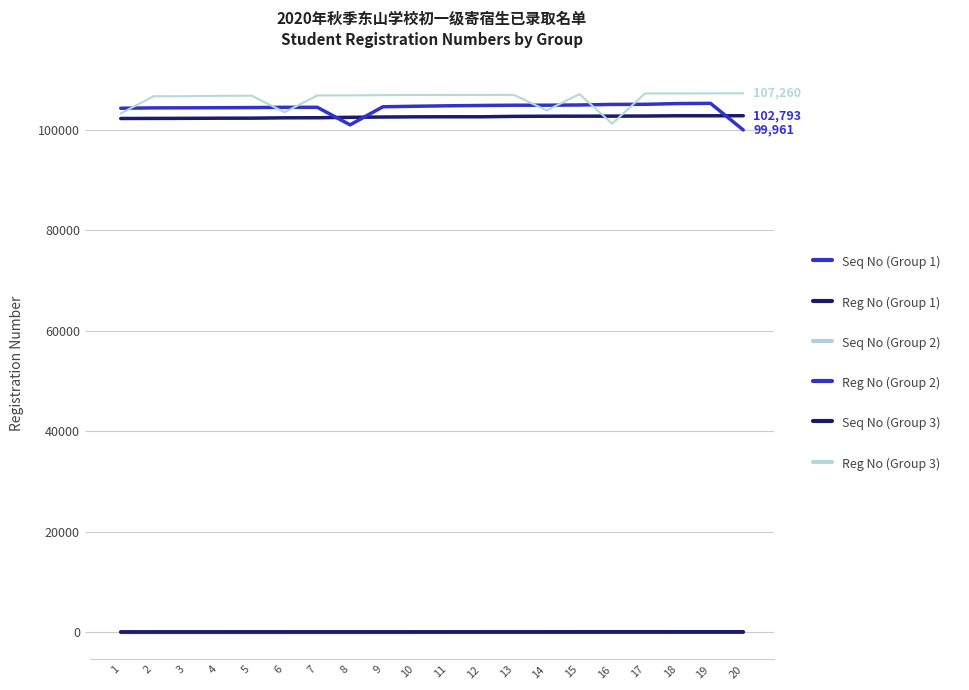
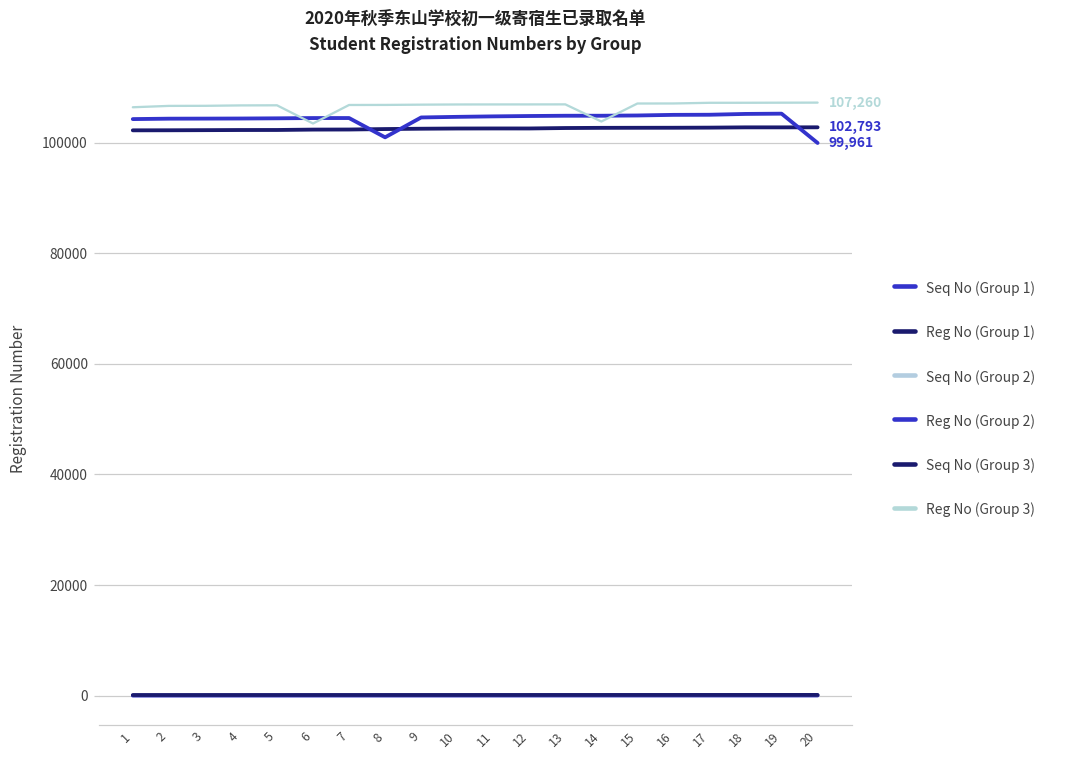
Reg No (Group 3), 1: 103000 -> 106000
Reg No (Group 3), 16: 101000 -> 107000
